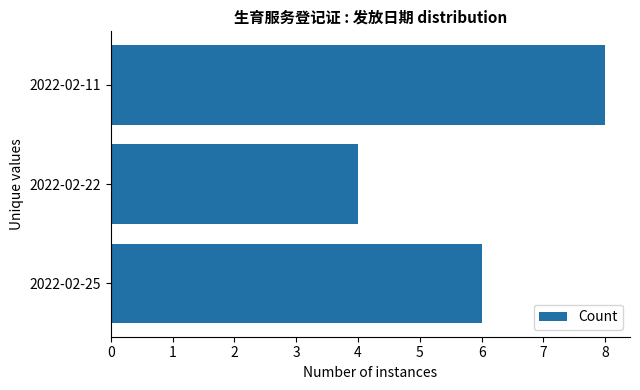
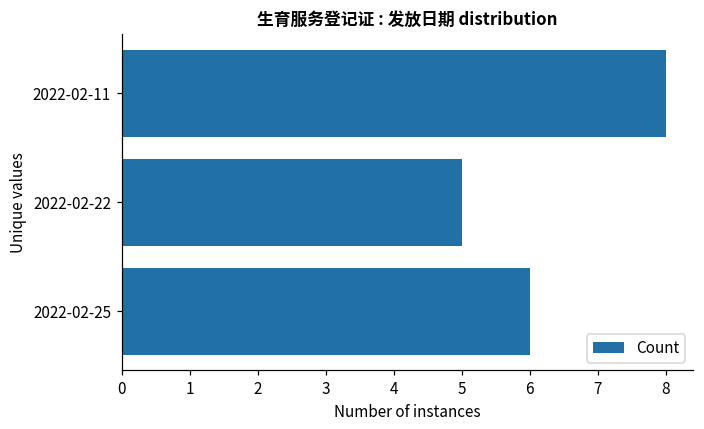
2022-02-22: 4 -> 5
